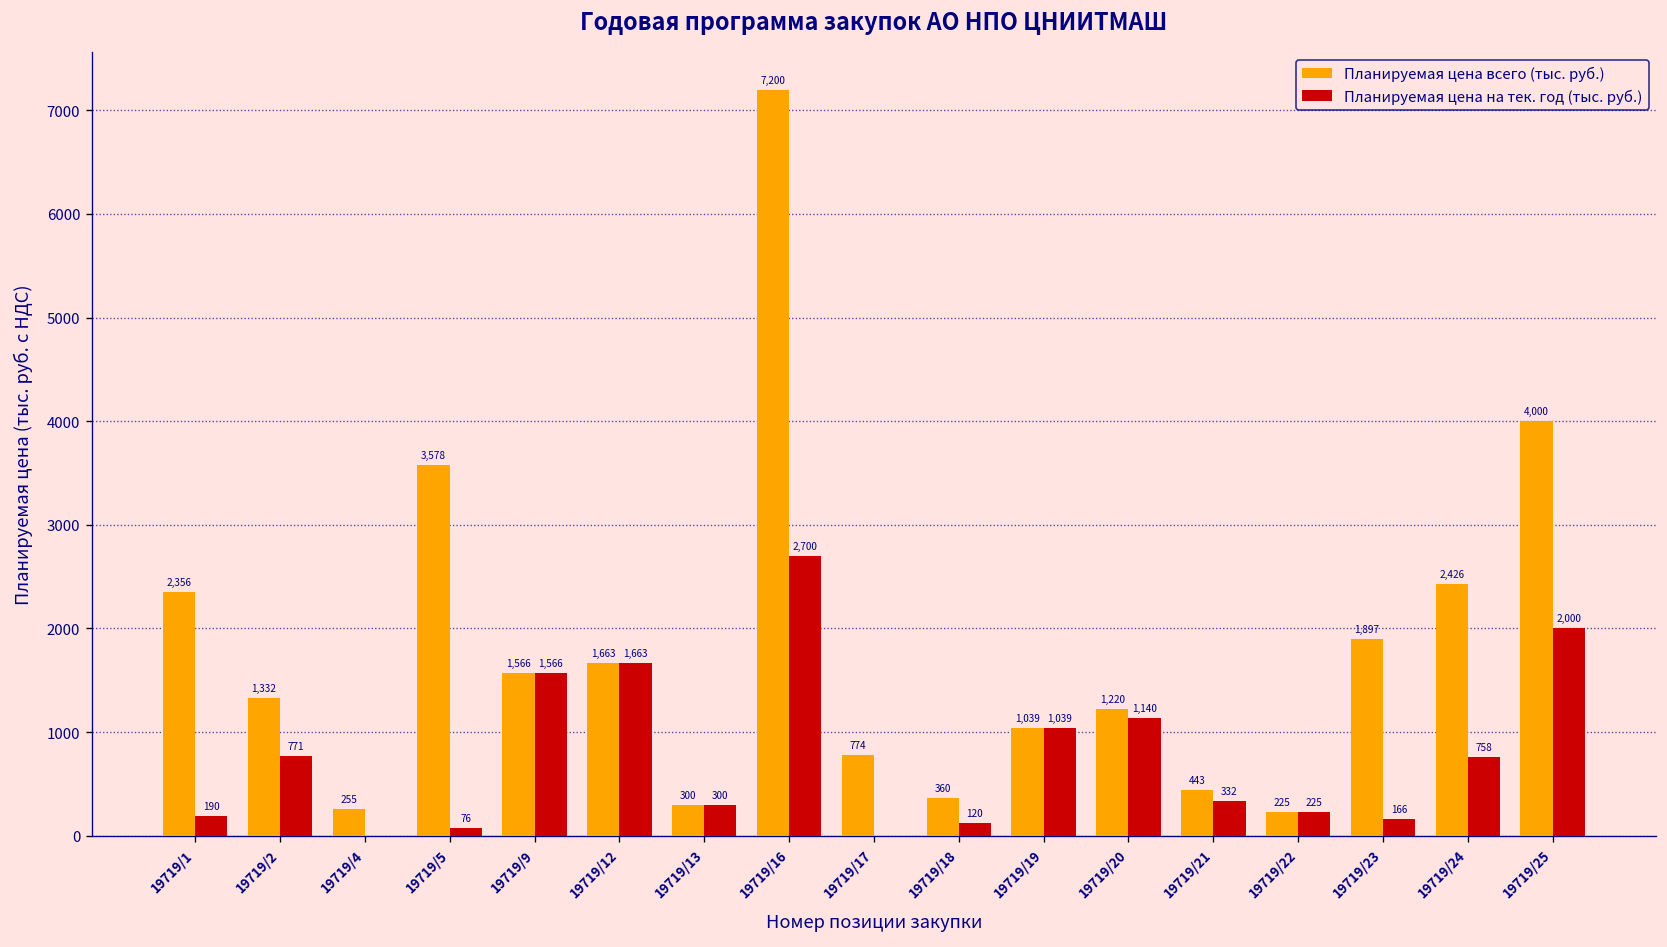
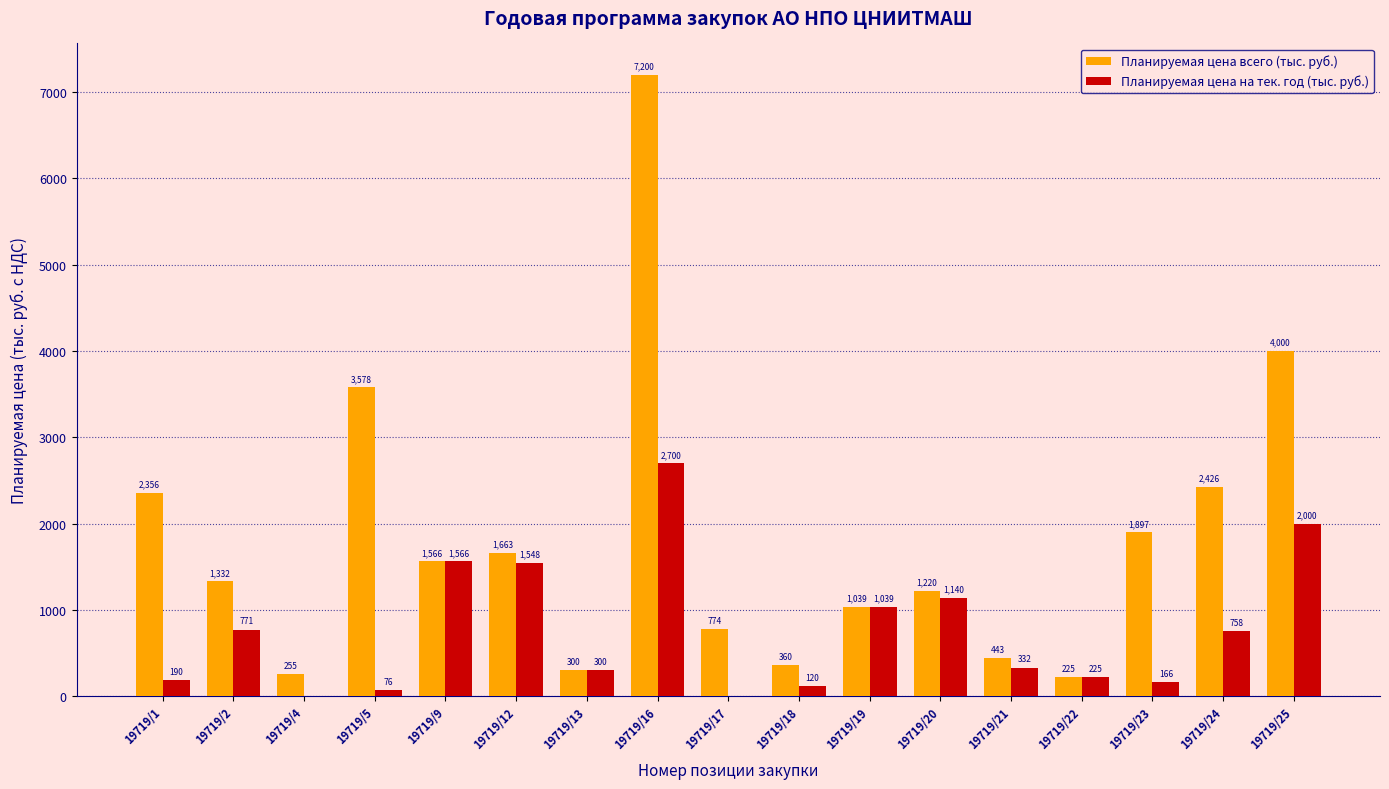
Планируемая цена на тек. год (тыс. руб.), 19719/12: 1,663 -> 1,548
